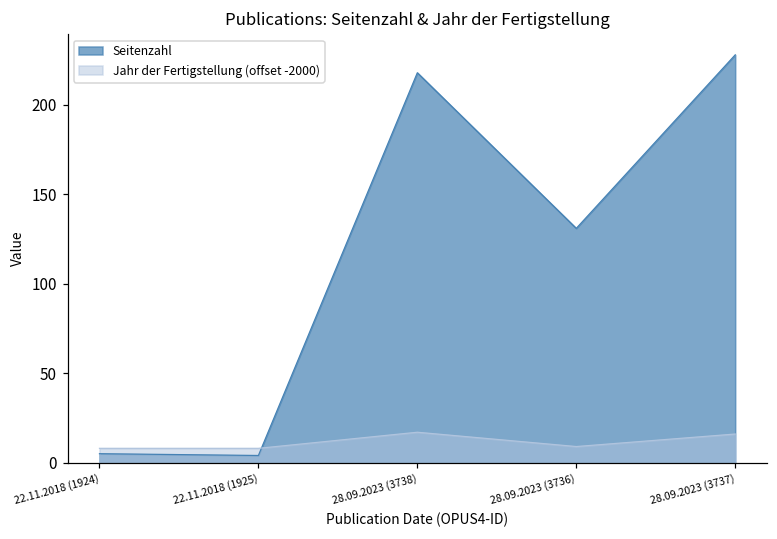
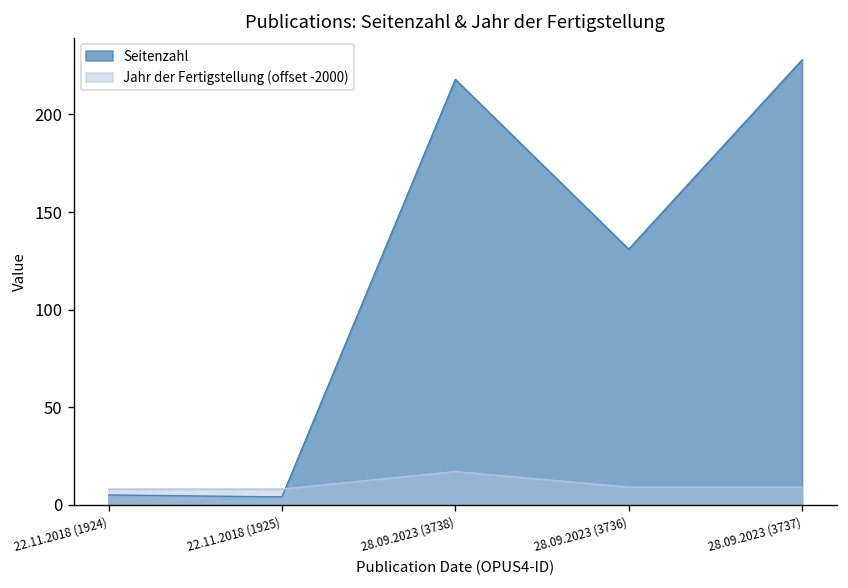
Jahr der Fertigstellung (offset -2000), 28.09.2023 (3737): 16 -> 9
